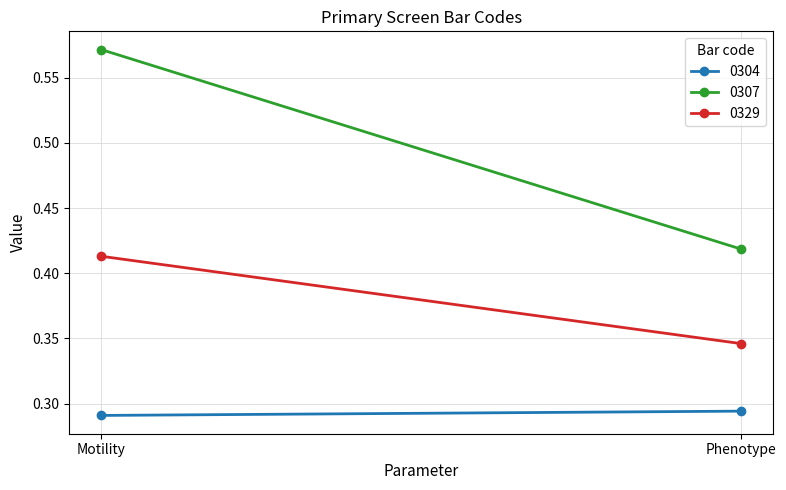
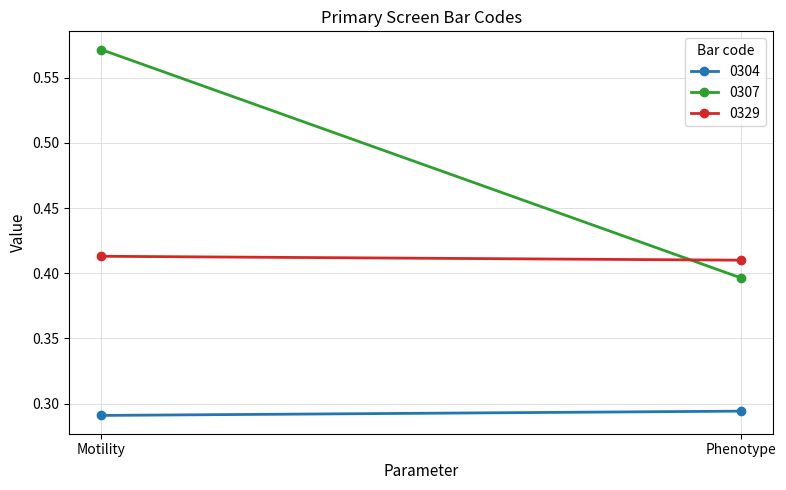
0307, Phenotype: 0.419 -> 0.396
0329, Phenotype: 0.346 -> 0.410
